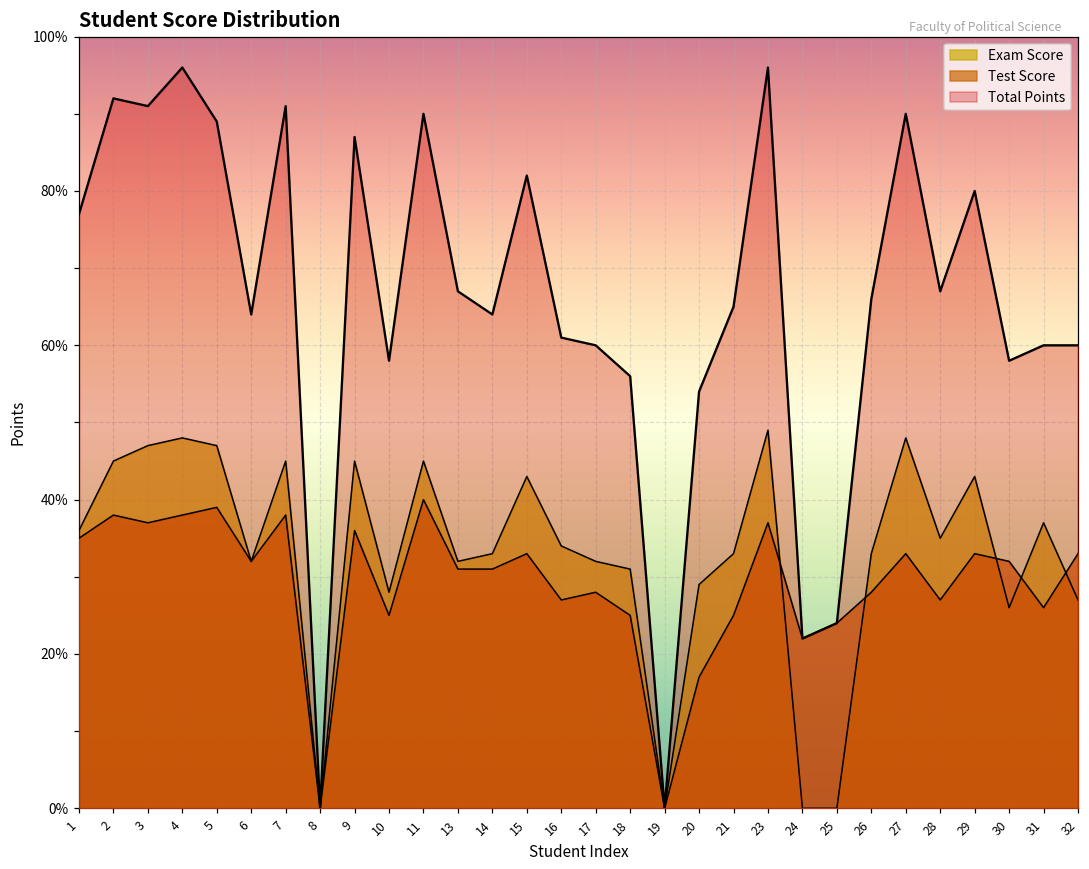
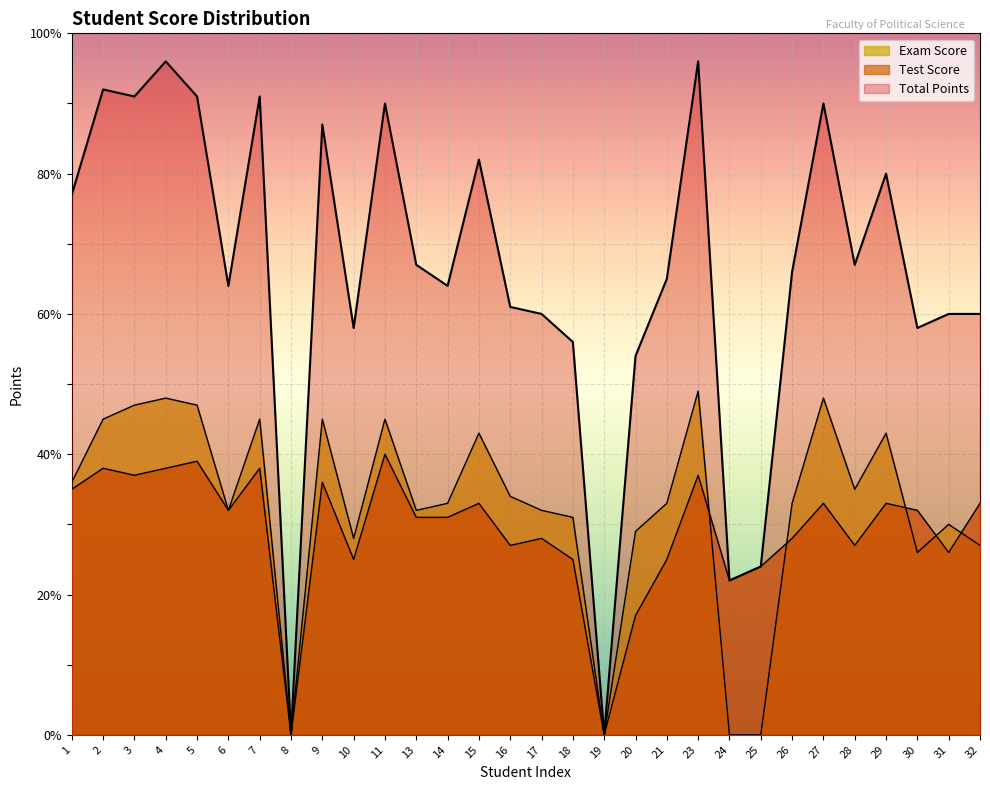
Total Points, 5: 89% -> 91%
Exam Score, 31: 37% -> 30%
